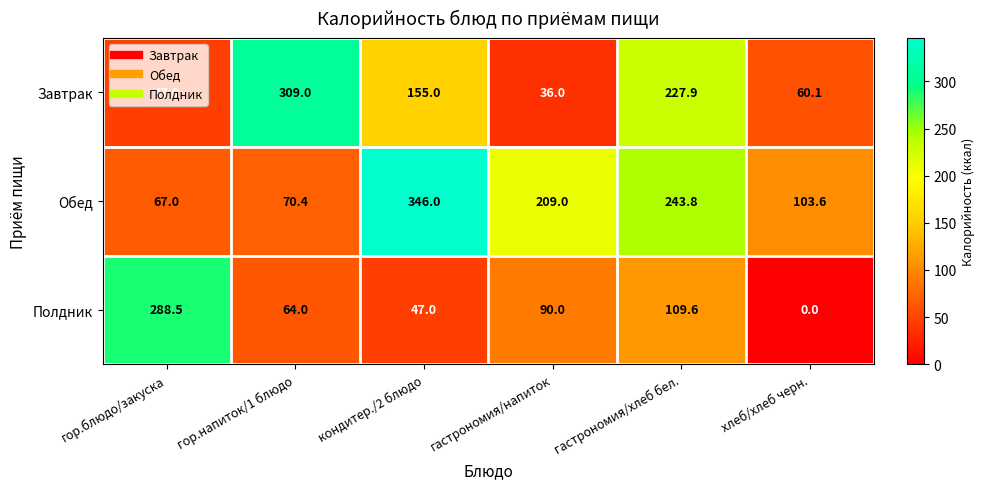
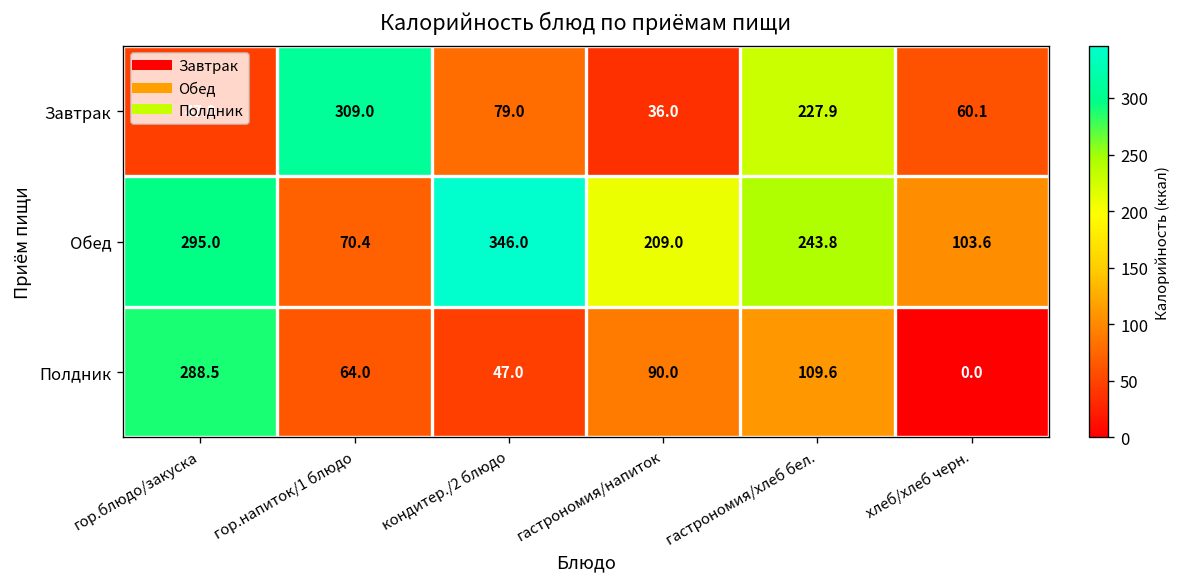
Завтрак, кондитер./2 блюдо: 155.0 -> 79.0
Обед, гор.блюдо/закуска: 67.0 -> 295.0
